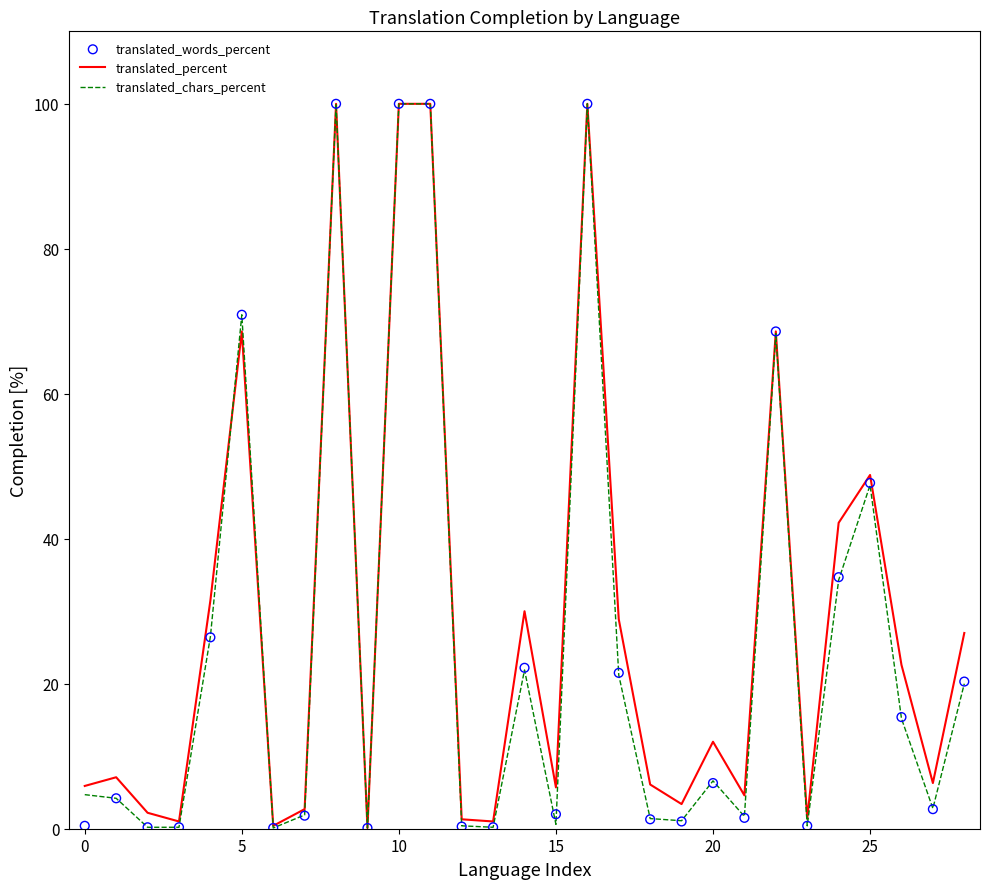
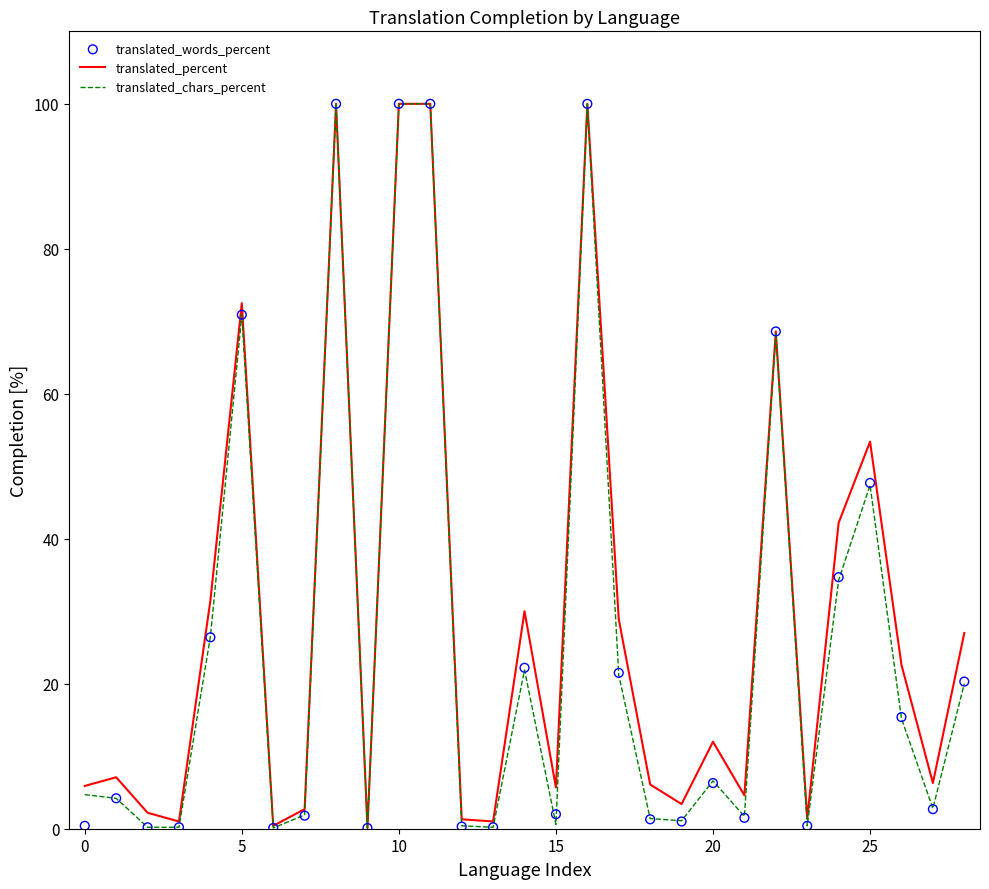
translated_percent, 5: 69 -> 73
translated_percent, 25: 49 -> 53
